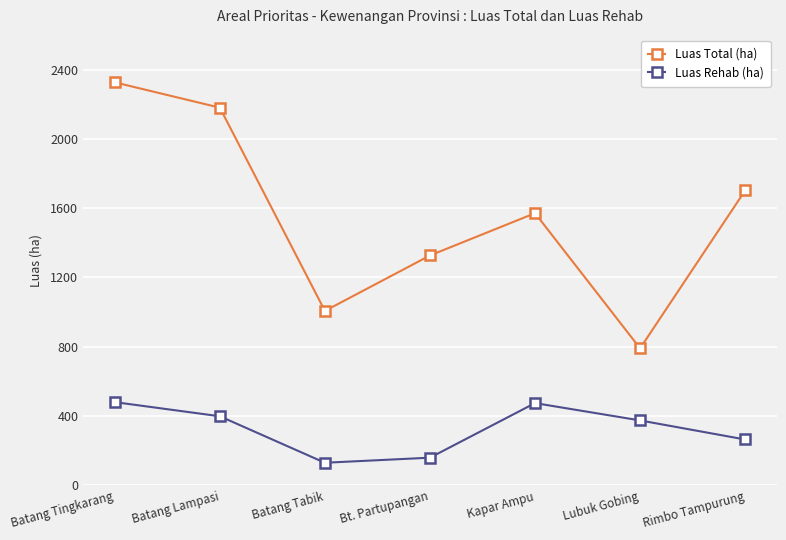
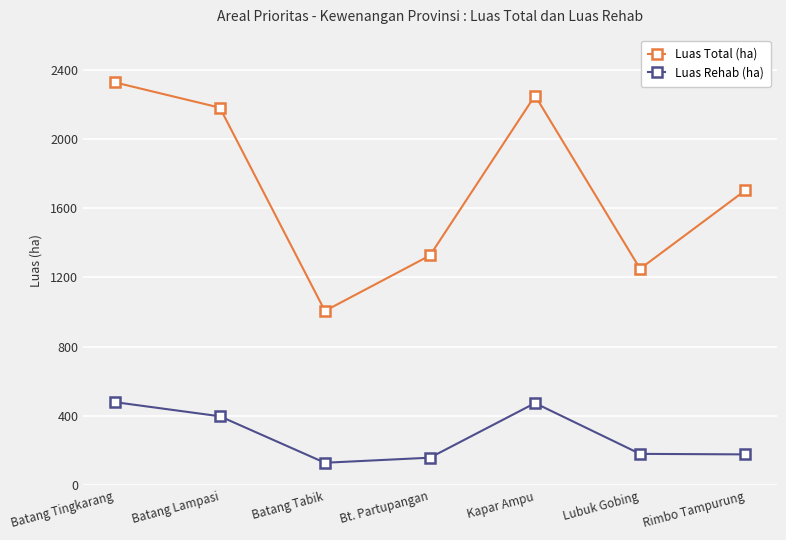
Luas Total (ha), Kapar Ampu: 1570 -> 2250
Luas Total (ha), Lubuk Gobing: 790 -> 1250
Luas Rehab (ha), Lubuk Gobing: 380 -> 180
Luas Rehab (ha), Rimbo Tampurung: 270 -> 180
